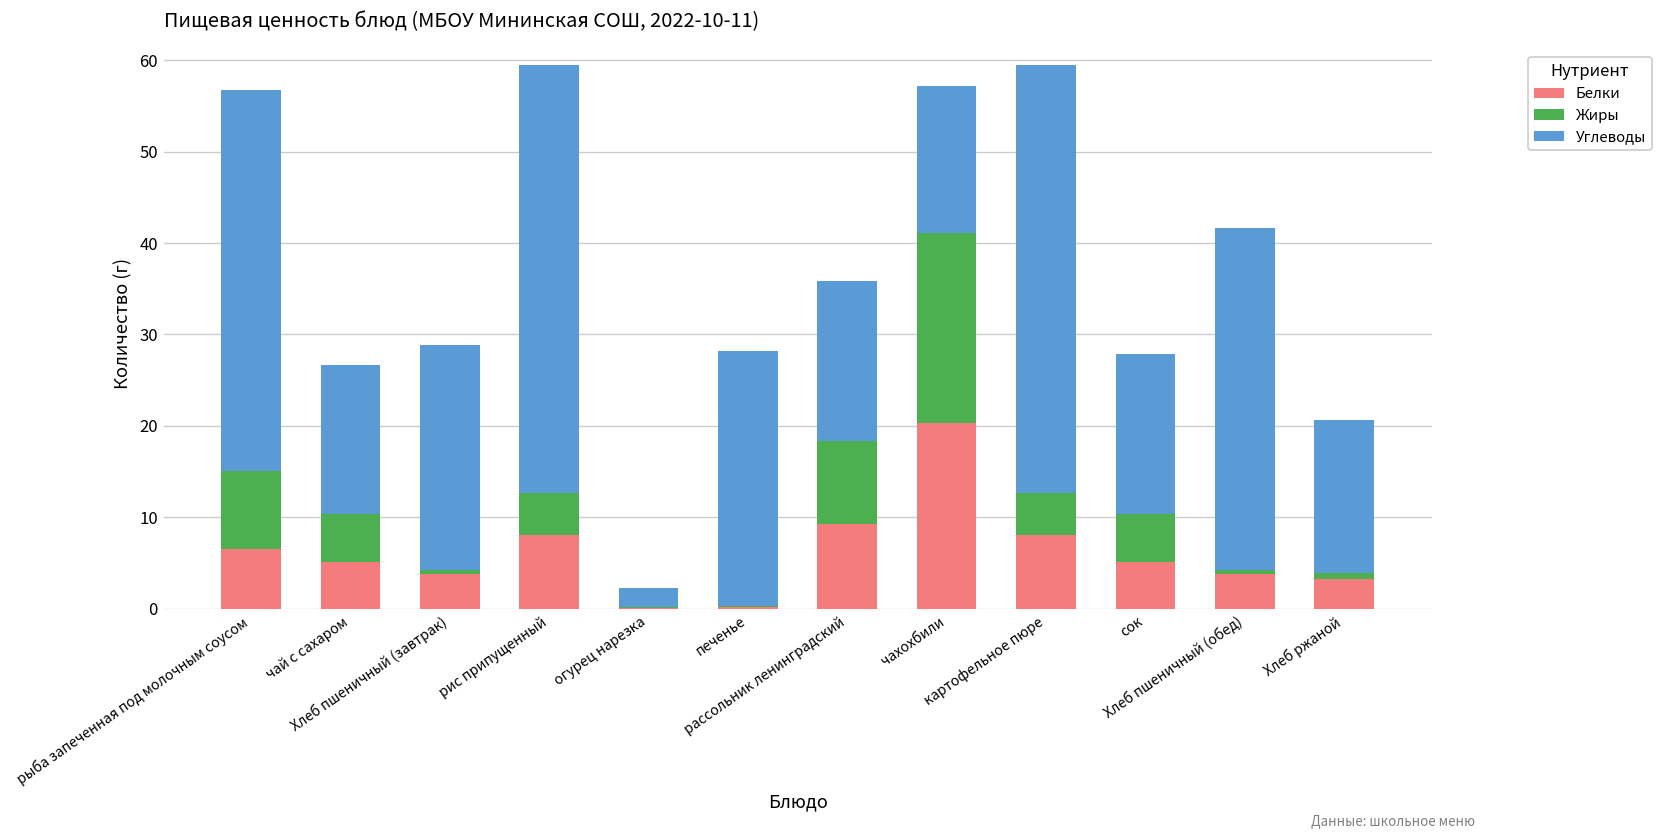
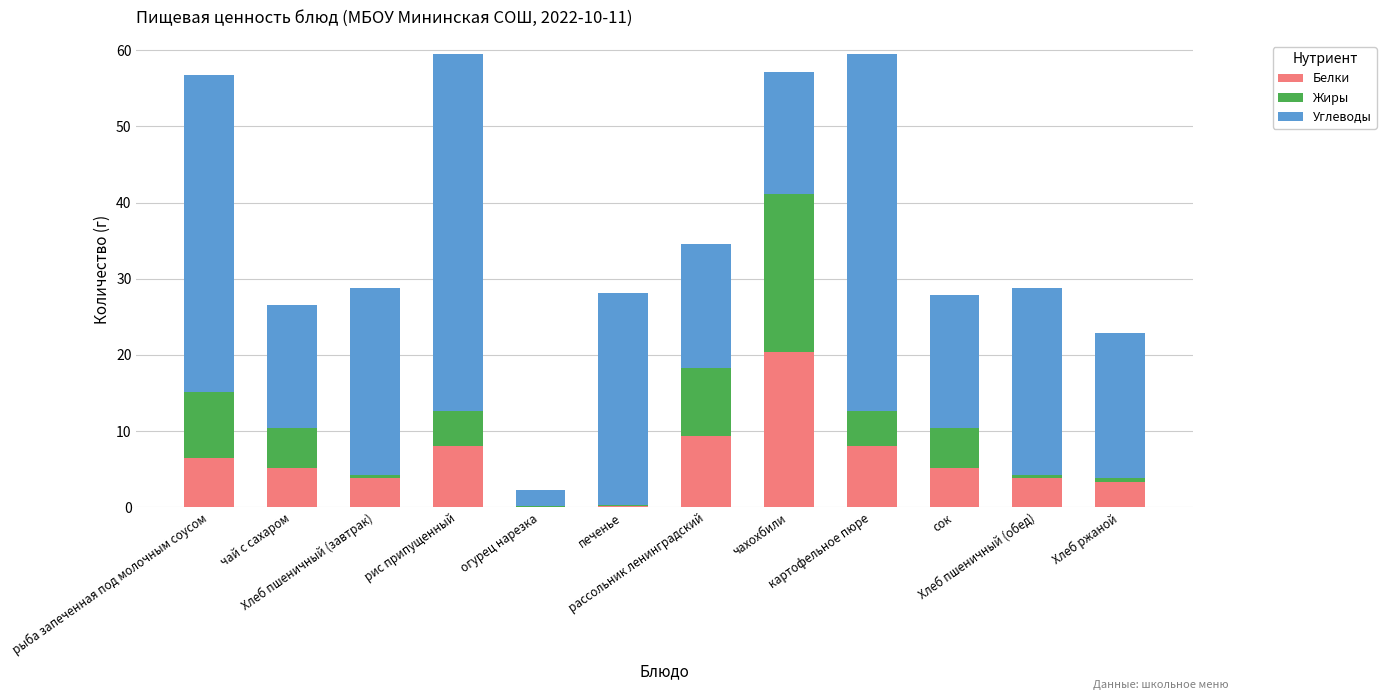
Углеводы, рассольник ленинградский: 18 -> 16
Углеводы, Хлеб пшеничный (обед): 38 -> 25
Углеводы, Хлеб ржаной: 17 -> 19
